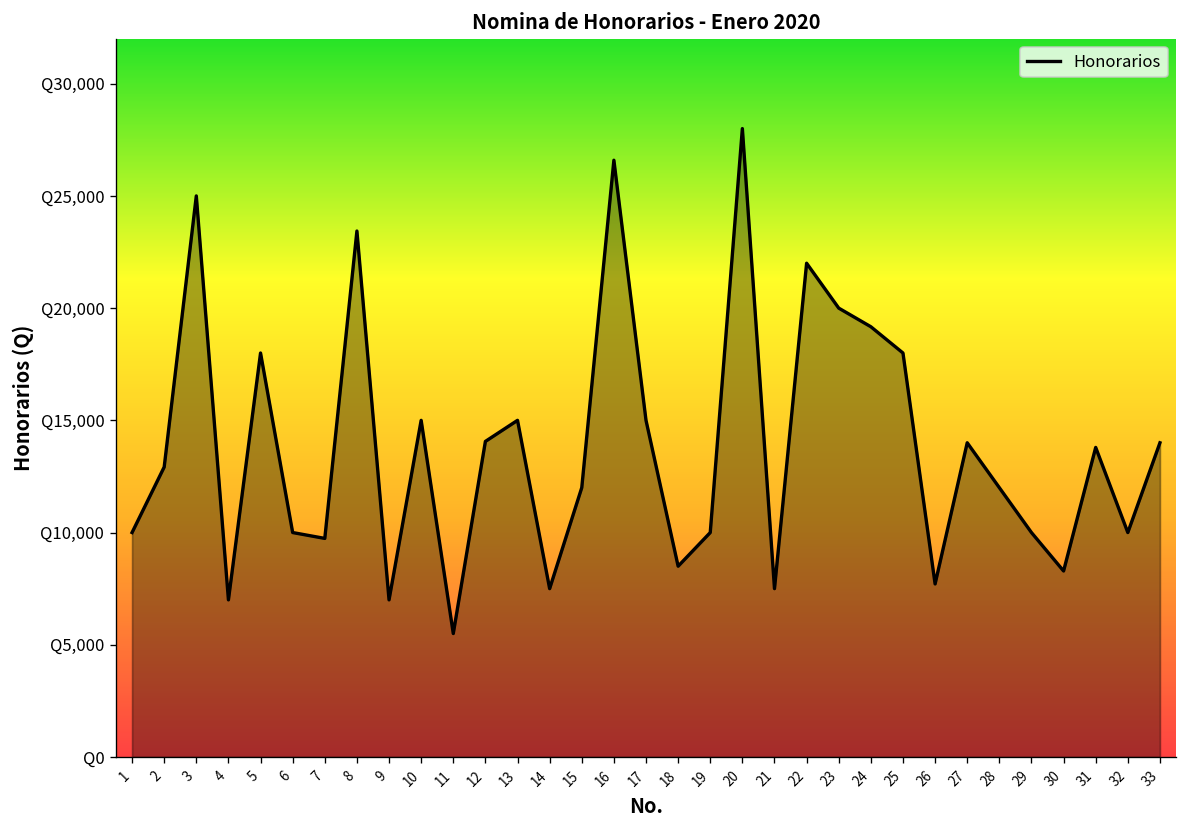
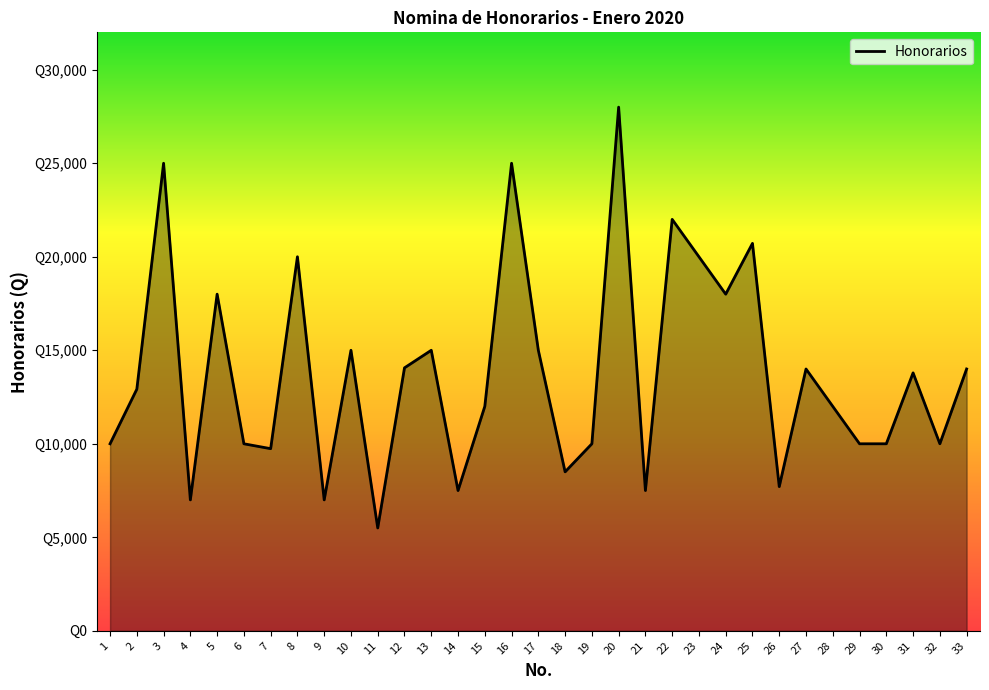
8: Q23,400 -> Q20,000
16: Q26,600 -> Q25,000
24: Q19,200 -> Q18,000
25: Q18,000 -> Q20,700
30: Q8,300 -> Q10,000
